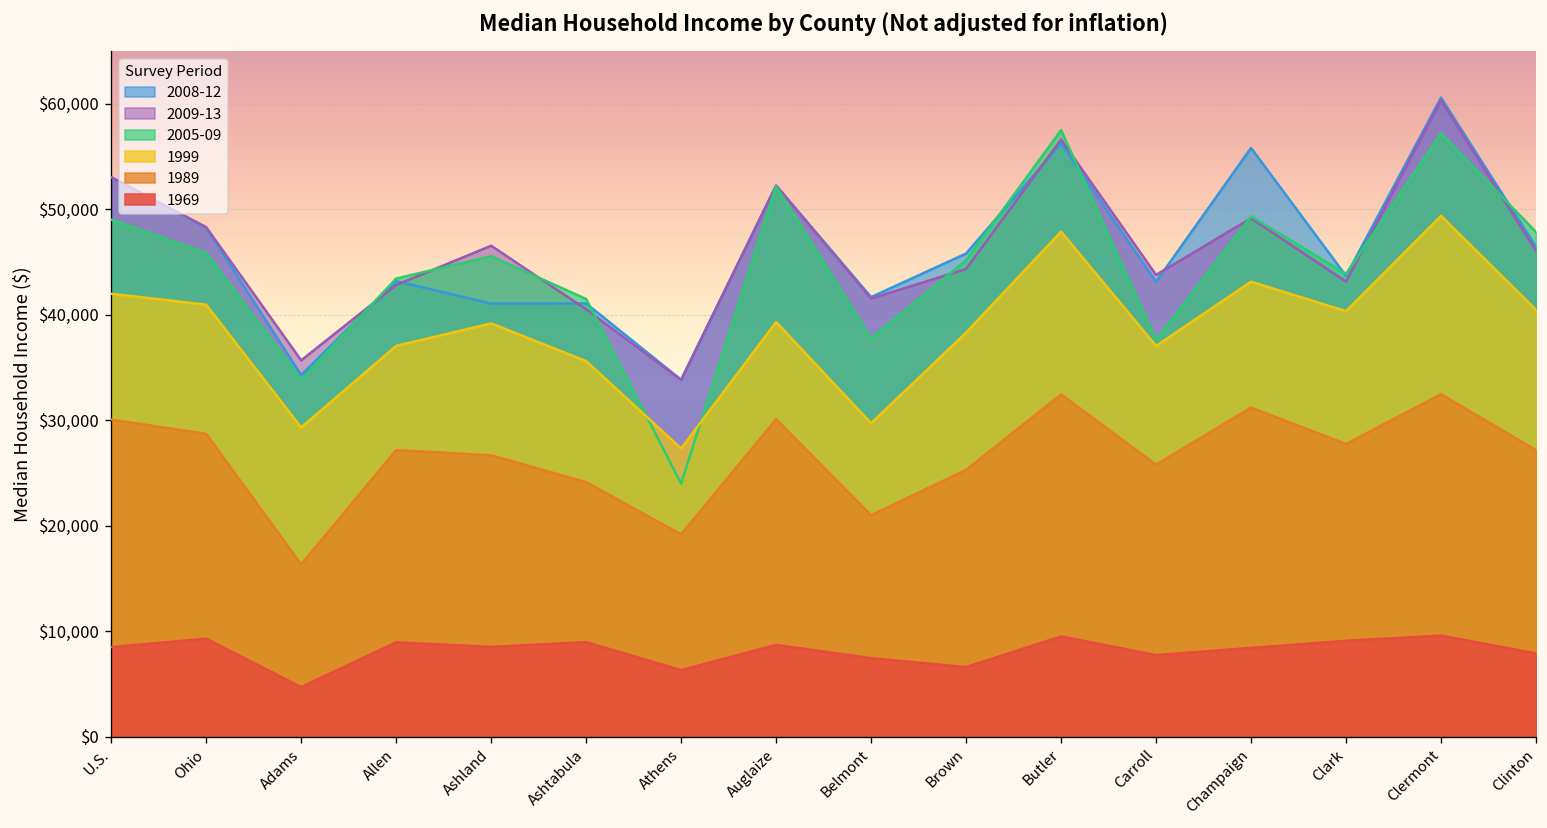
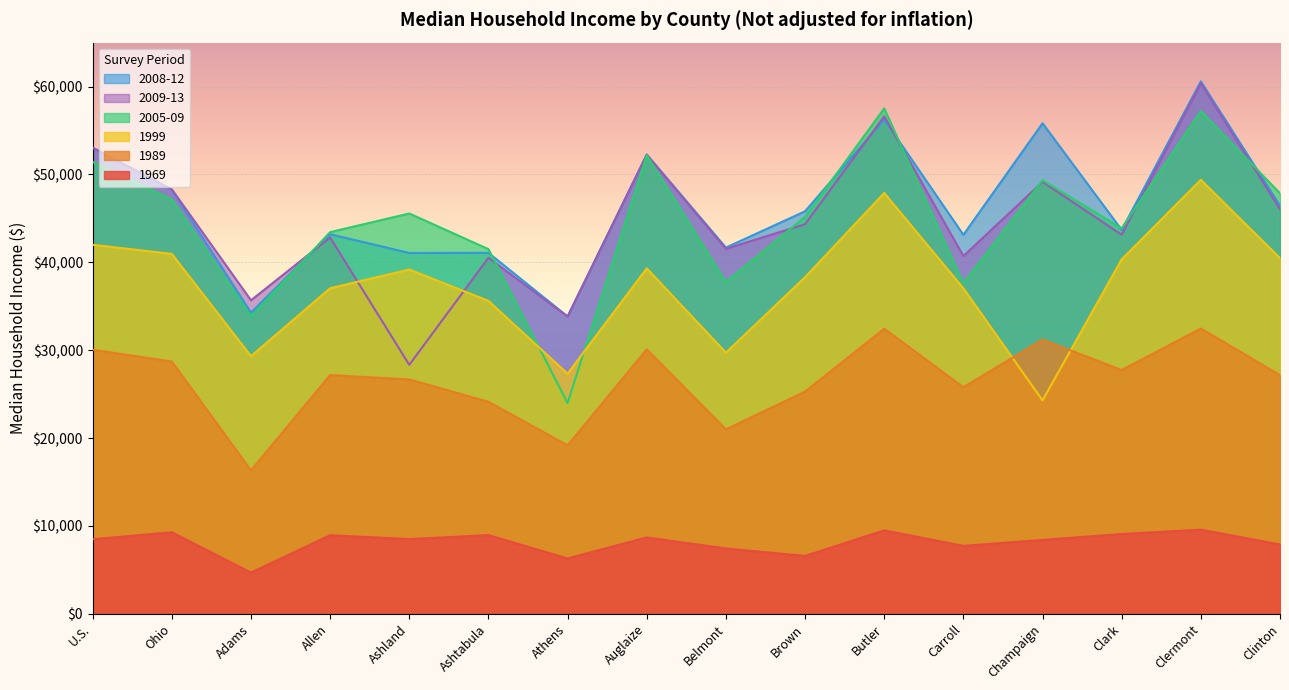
2005-09, U.S.: $49,000 -> $51,000
2005-09, Ohio: $46,000 -> $47,000
2009-13, Ashland: $47,000 -> $28,000
2009-13, Carroll: $44,000 -> $41,000
1999, Champaign: $43,000 -> $24,000
